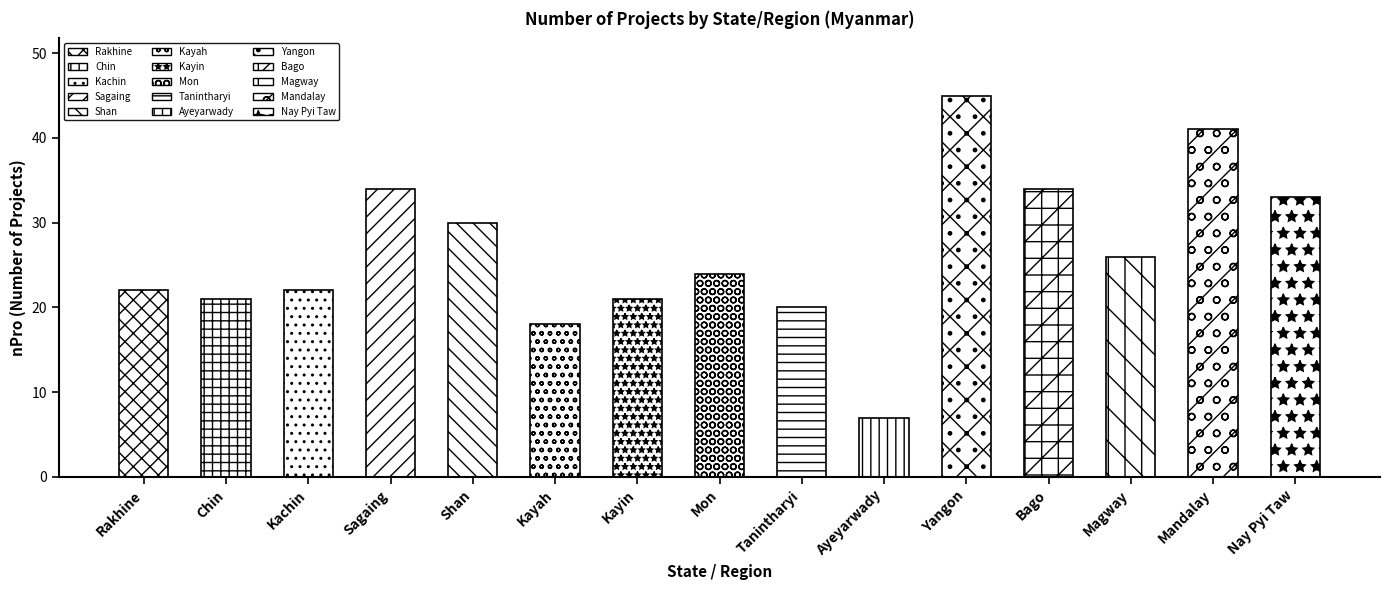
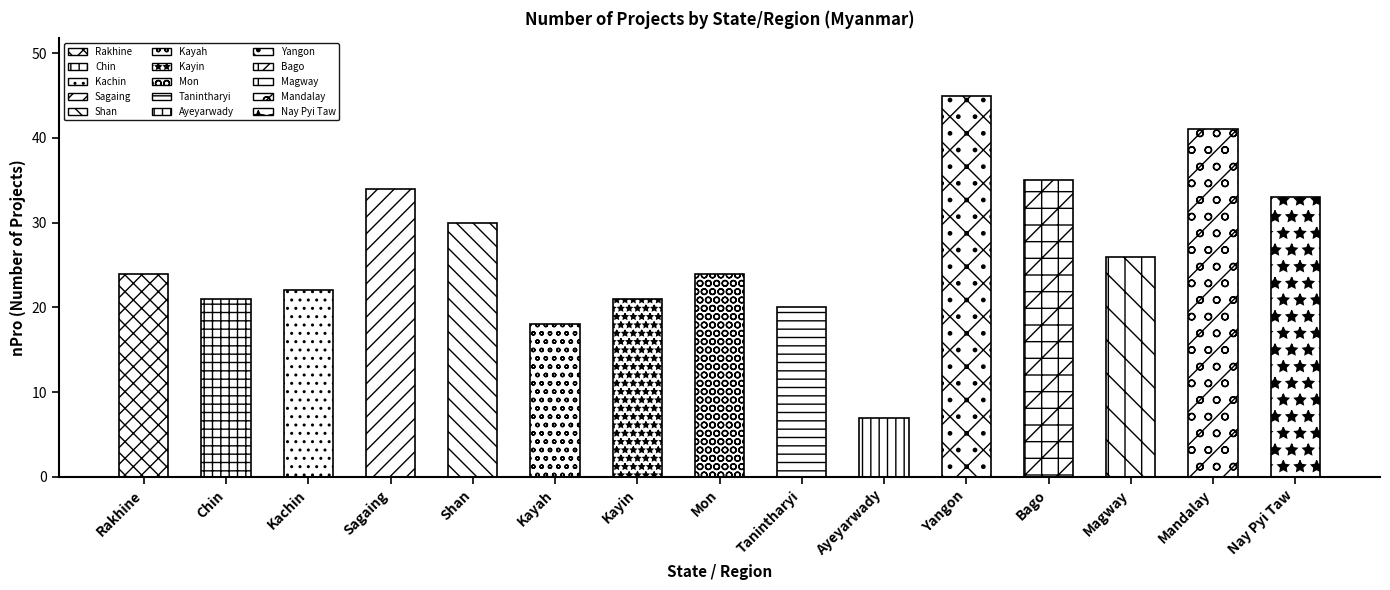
Rakhine: 22 -> 24
Bago: 34 -> 35
